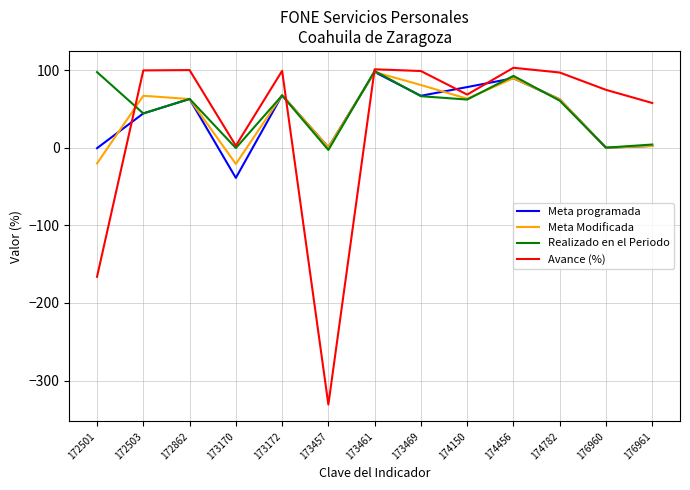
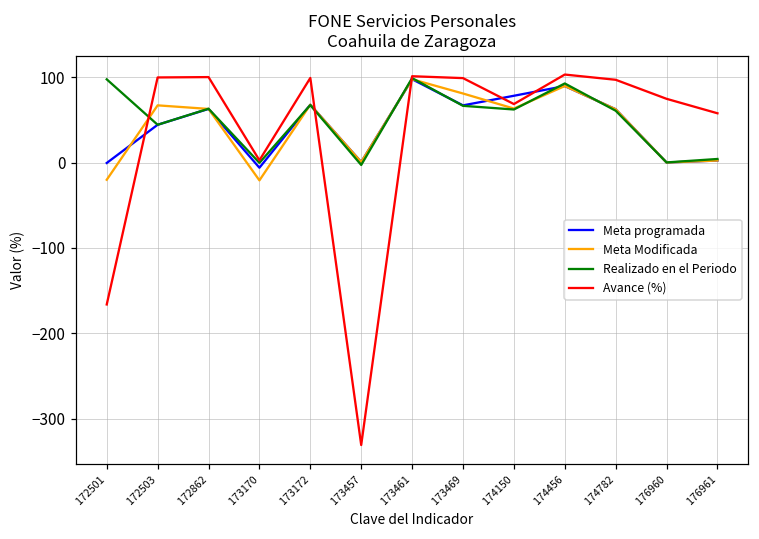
Meta programada, 173170: -40 -> -10
